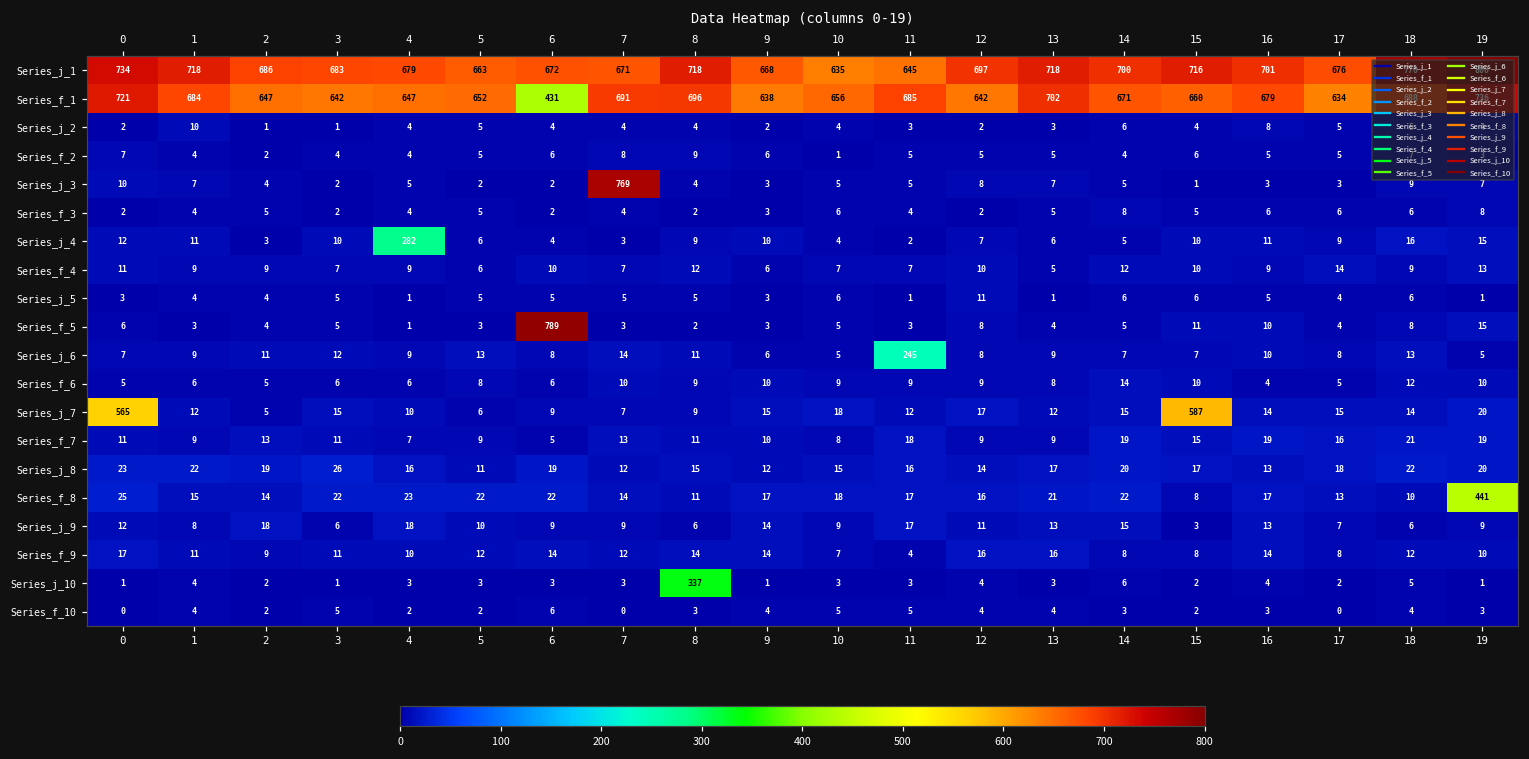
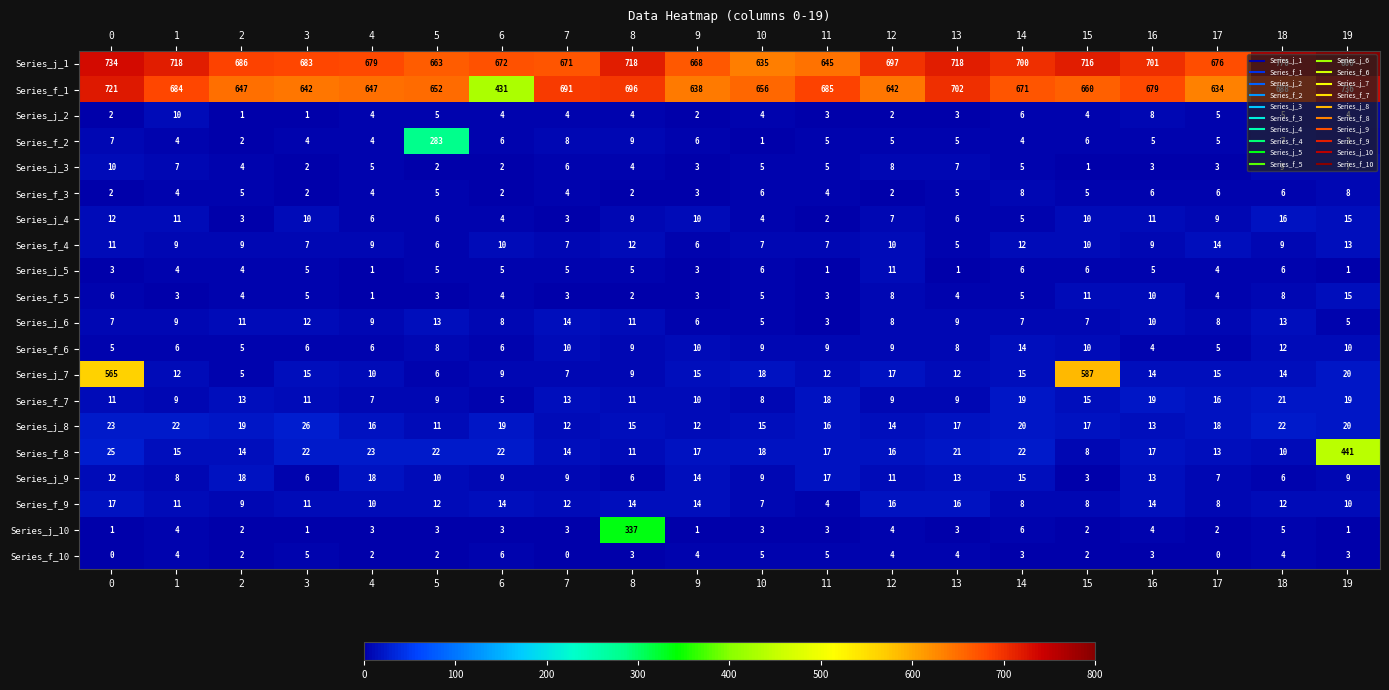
Series_f_2, 5: 5 -> 283
Series_j_3, 7: 769 -> 6
Series_j_4, 4: 282 -> 6
Series_f_5, 6: 789 -> 4
Series_j_6, 11: 245 -> 3
